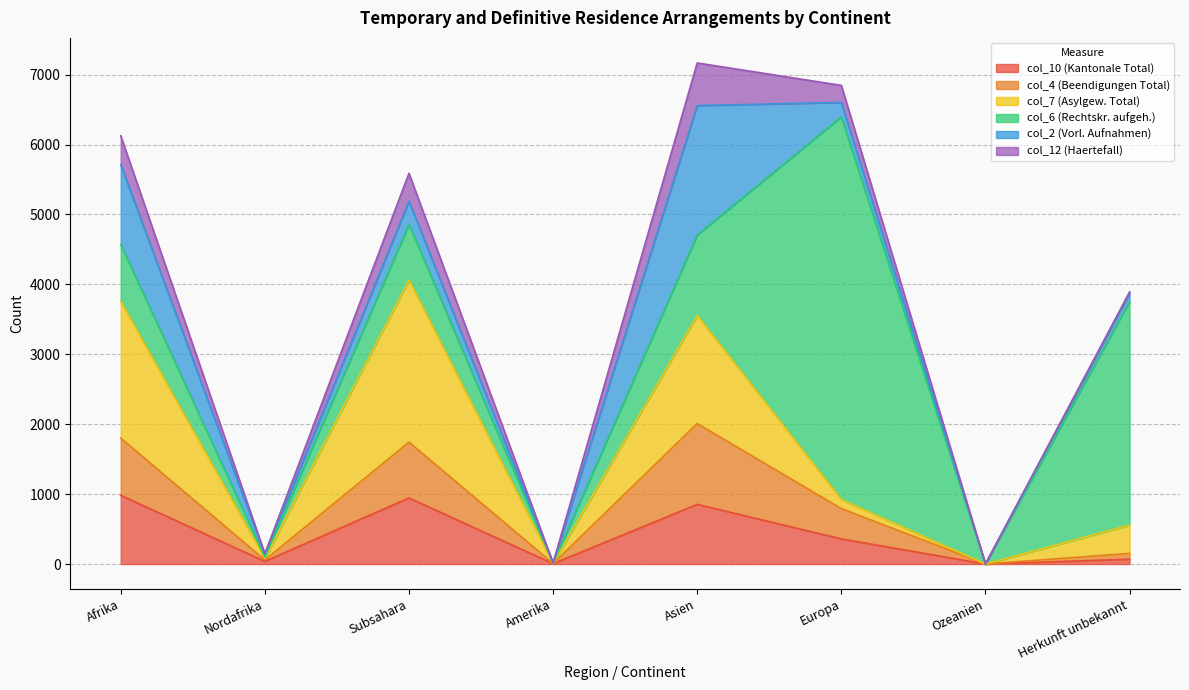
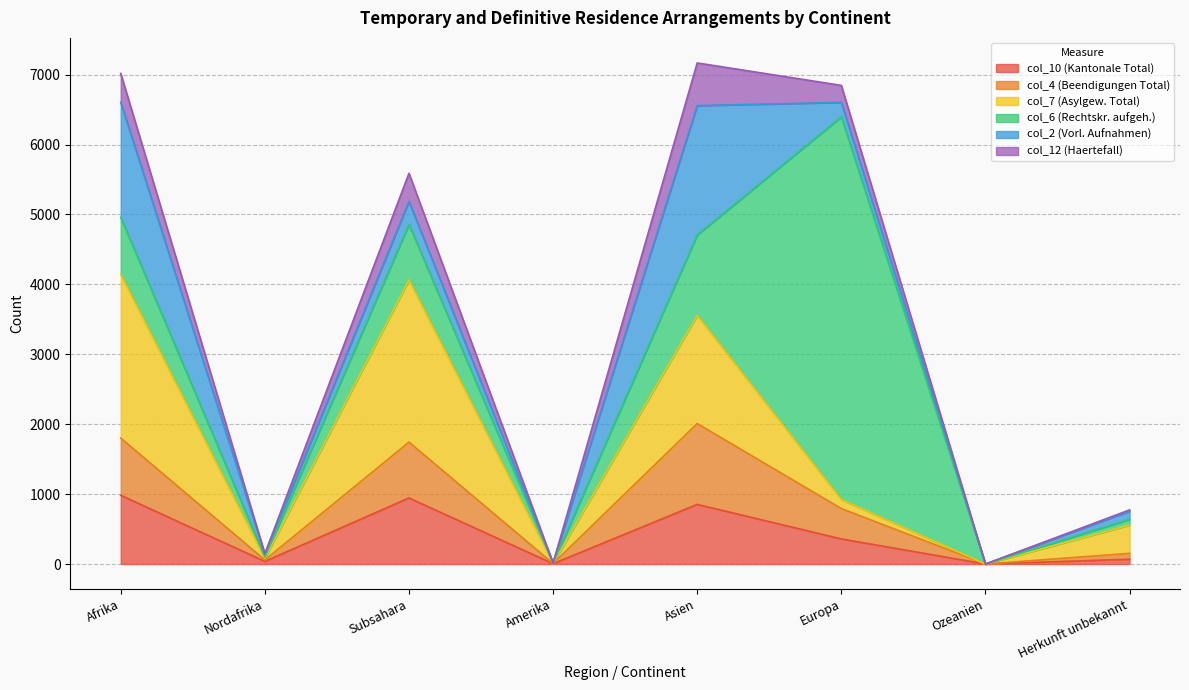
col_7 (Asylgew. Total), Afrika: 2000 -> 2300
col_2 (Vorl. Aufnahmen), Afrika: 1100 -> 1600
col_6 (Rechtskr. aufgeh.), Herkunft unbekannt: 3200 -> 100
